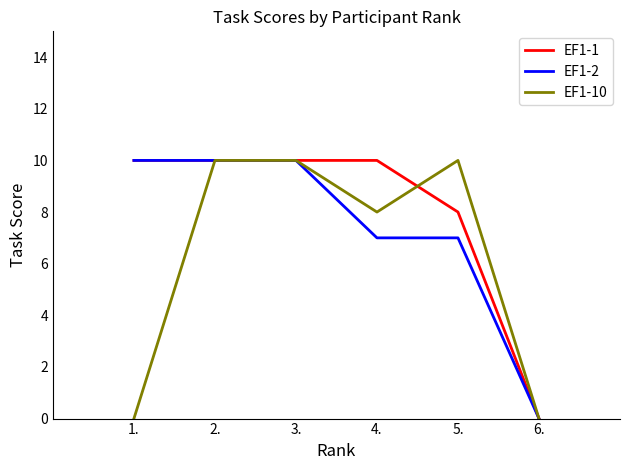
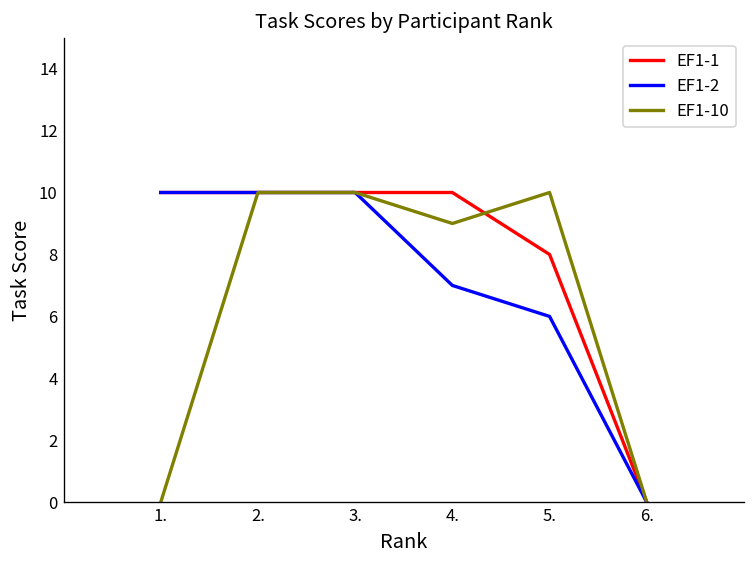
EF1-10, 4.: 8 -> 9
EF1-2, 5.: 7 -> 6
